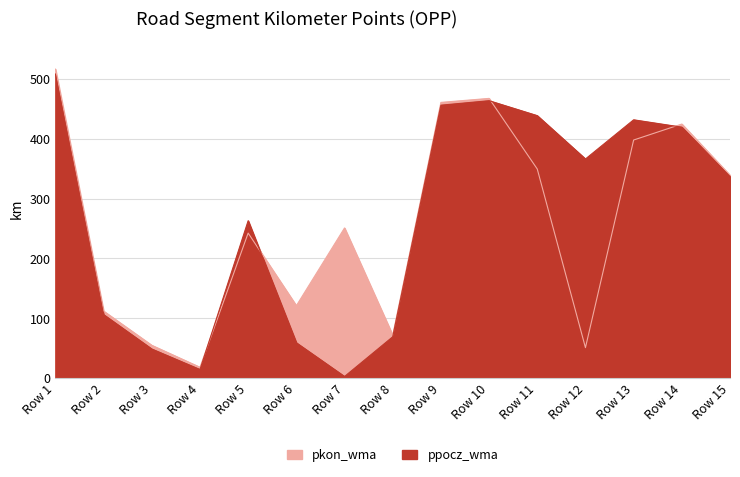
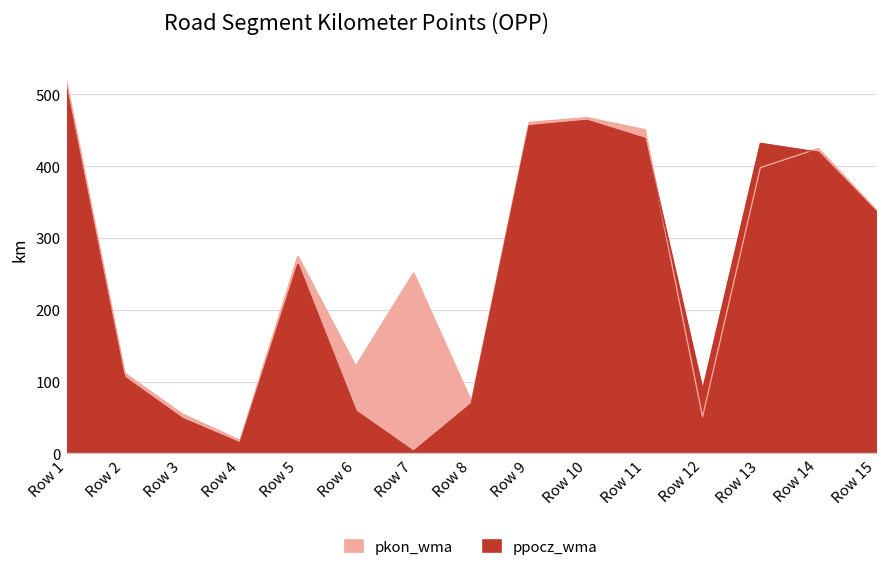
pkon_wma, Row 5: 240 -> 270
pkon_wma, Row 11: 350 -> 450
ppocz_wma, Row 12: 370 -> 90
